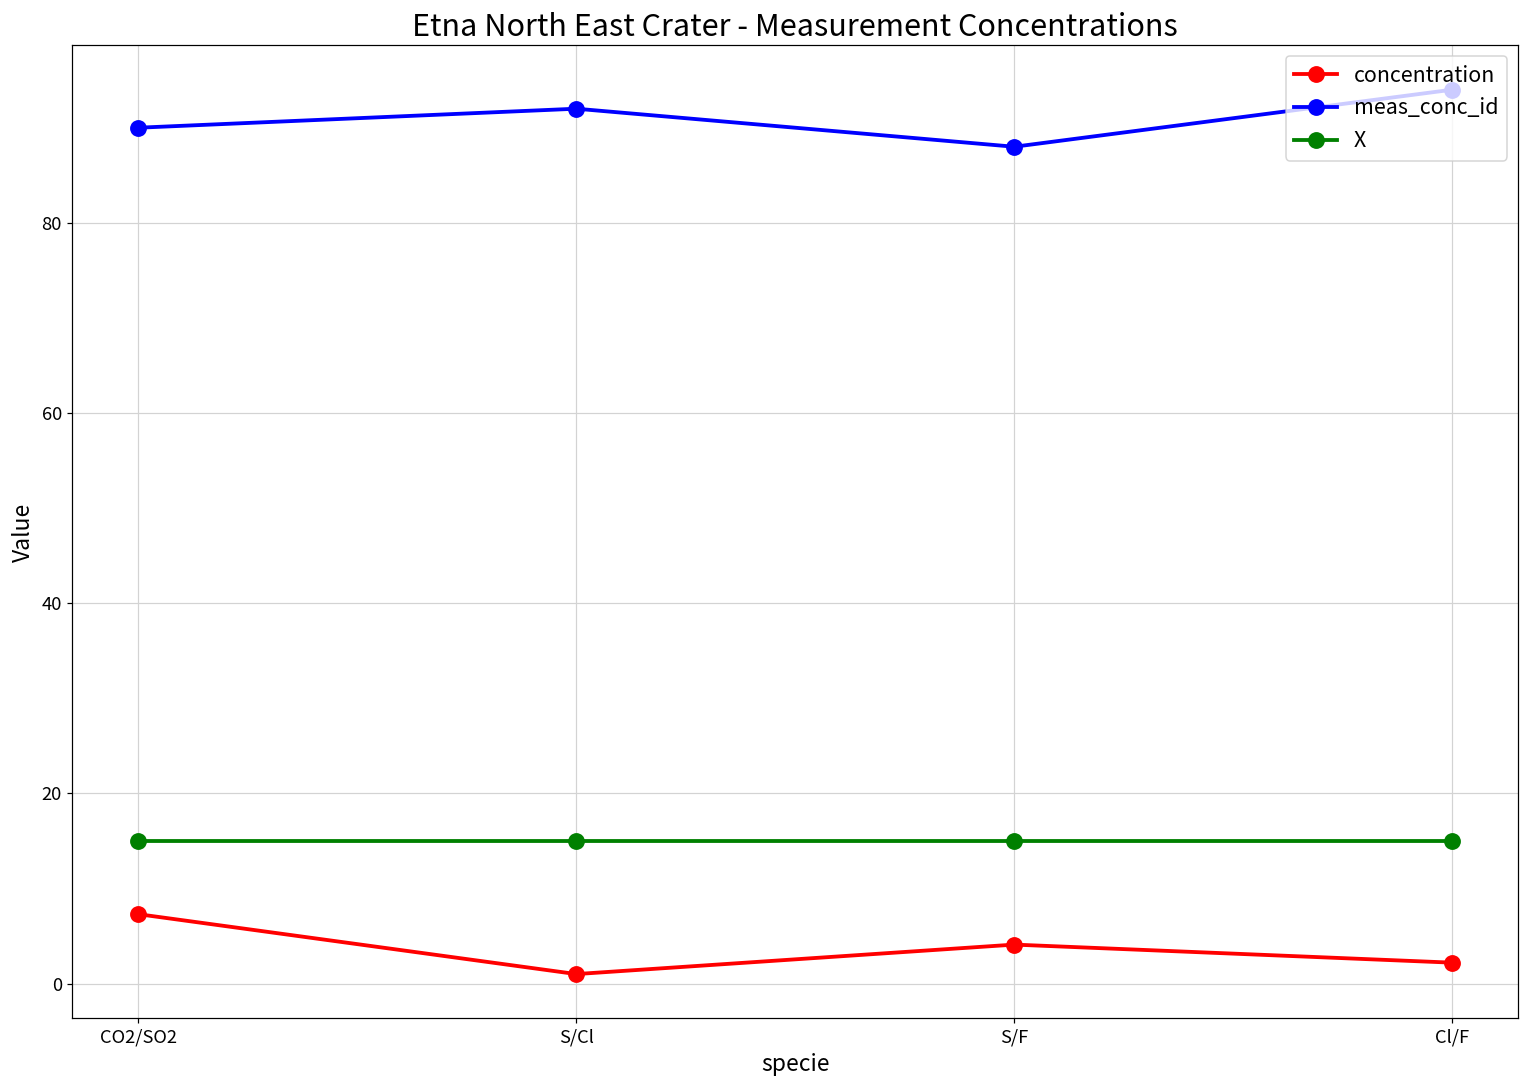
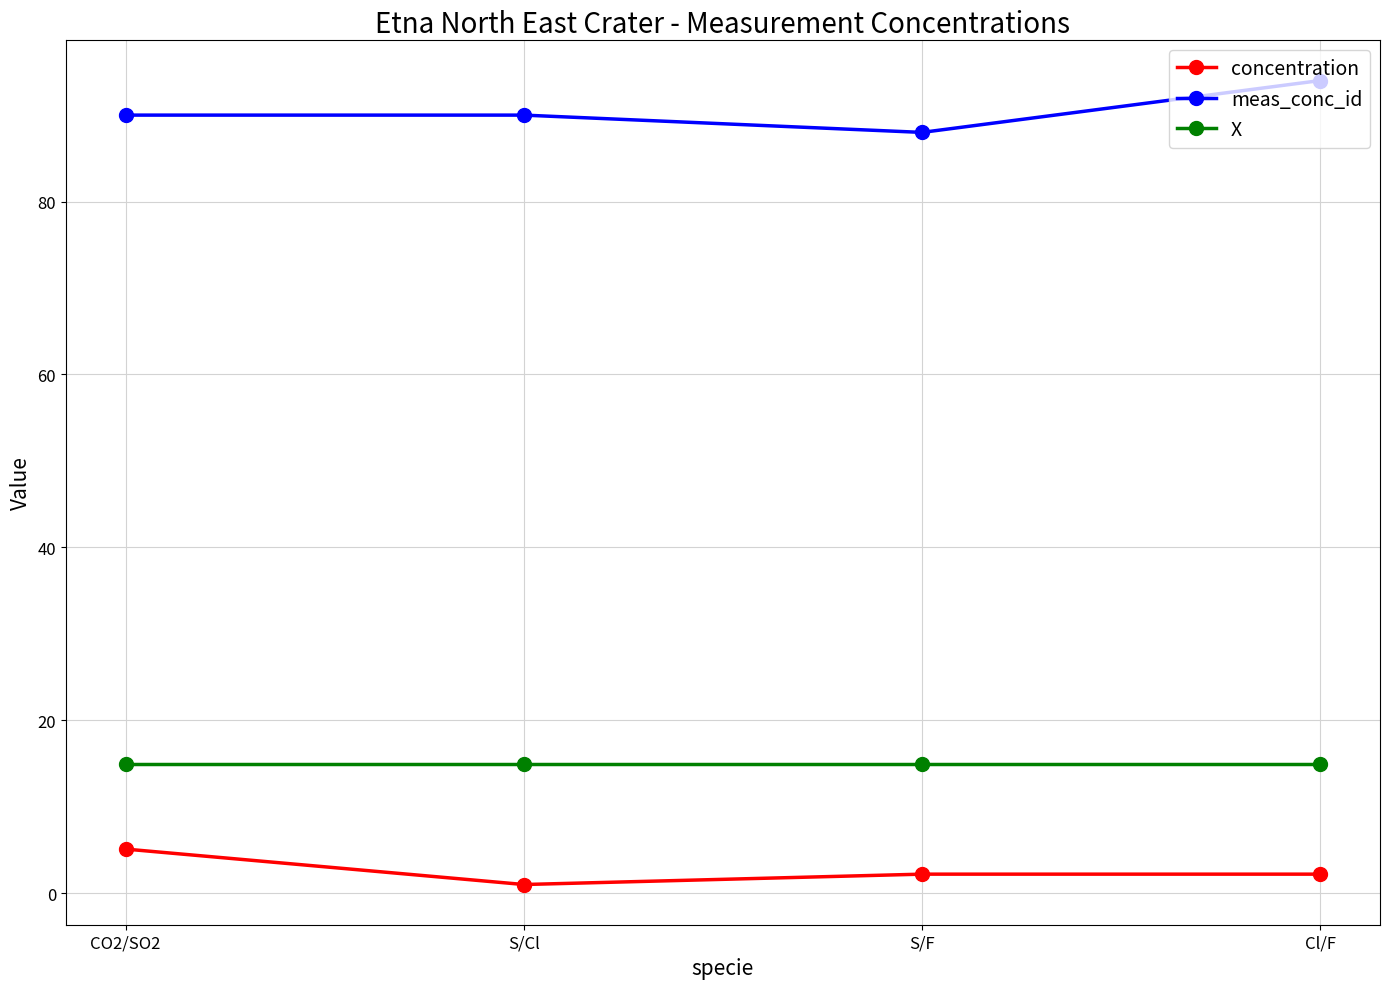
concentration, CO2/SO2: 7 -> 5
meas_conc_id, S/Cl: 92 -> 90
concentration, S/F: 4 -> 2
